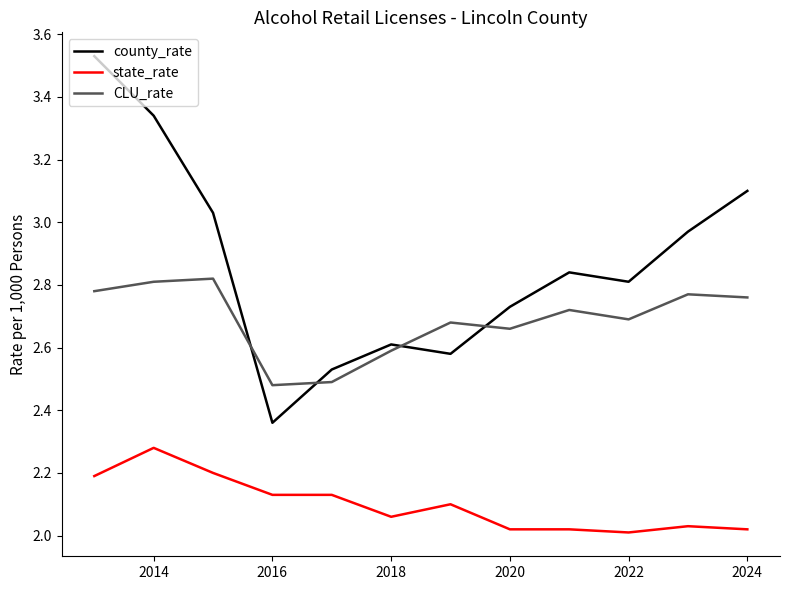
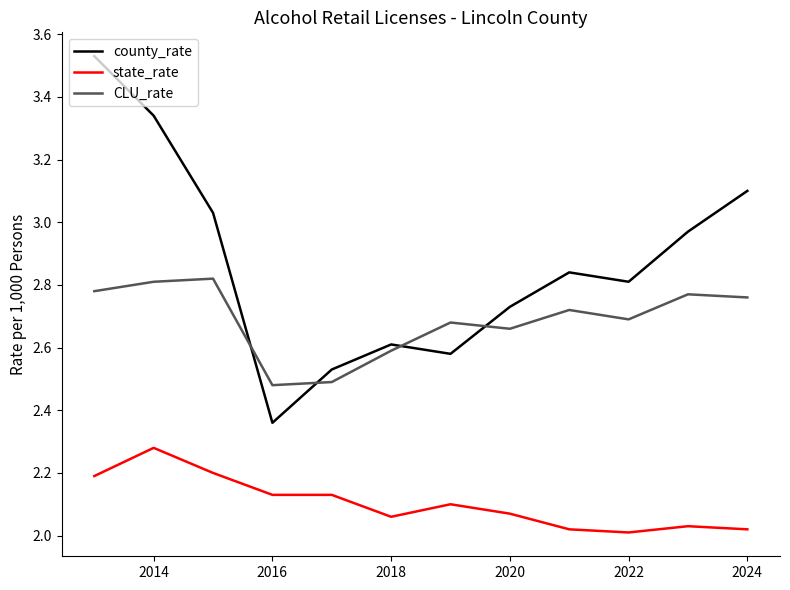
state_rate, 2020: 2.02 -> 2.07
